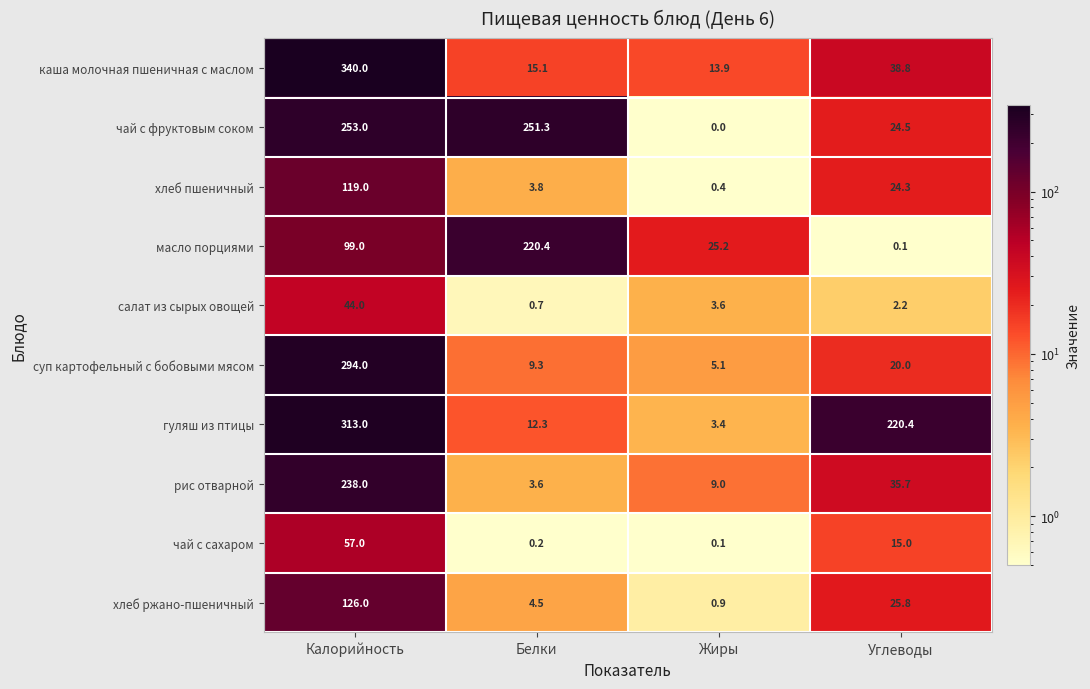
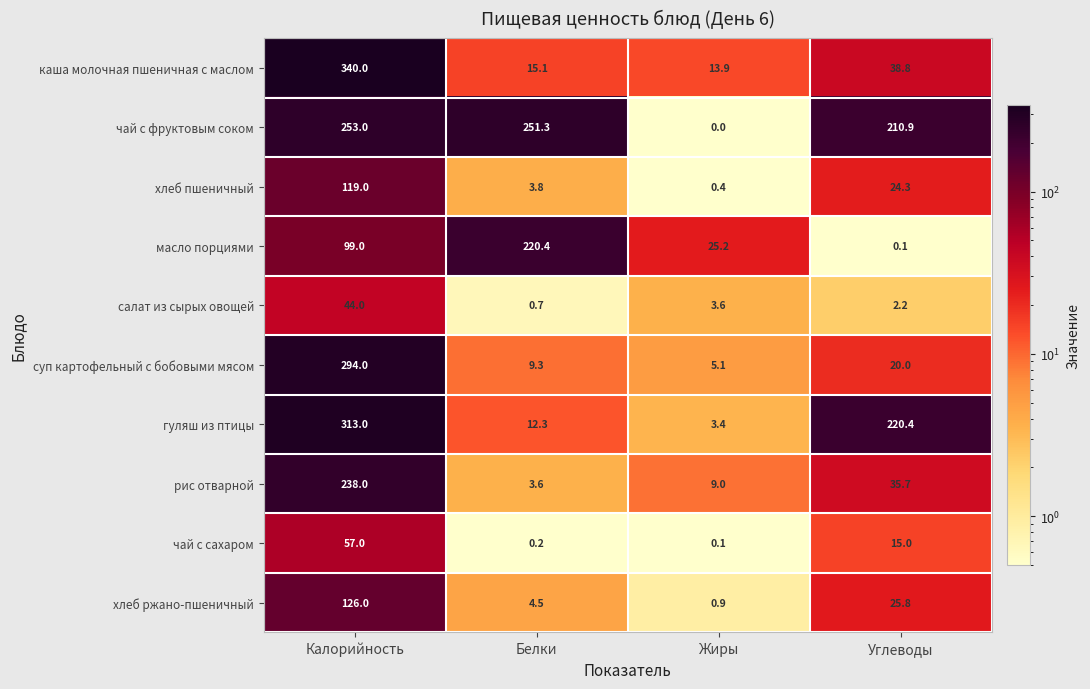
чай с фруктовым соком, Углеводы: 24.5 -> 210.9
